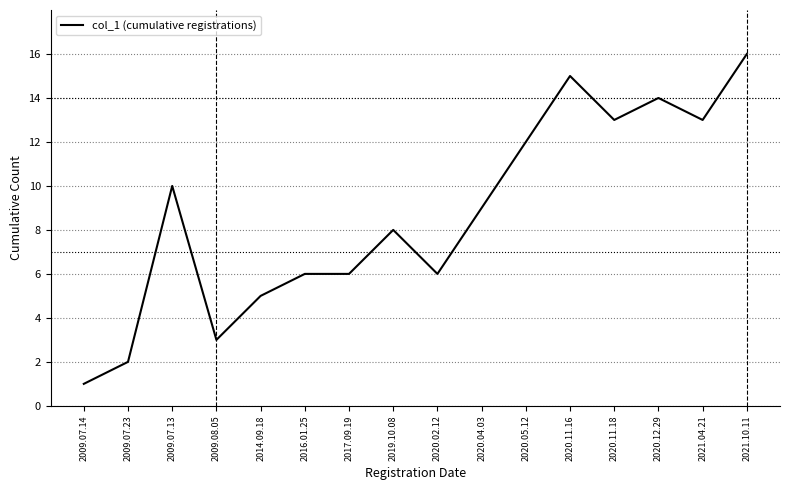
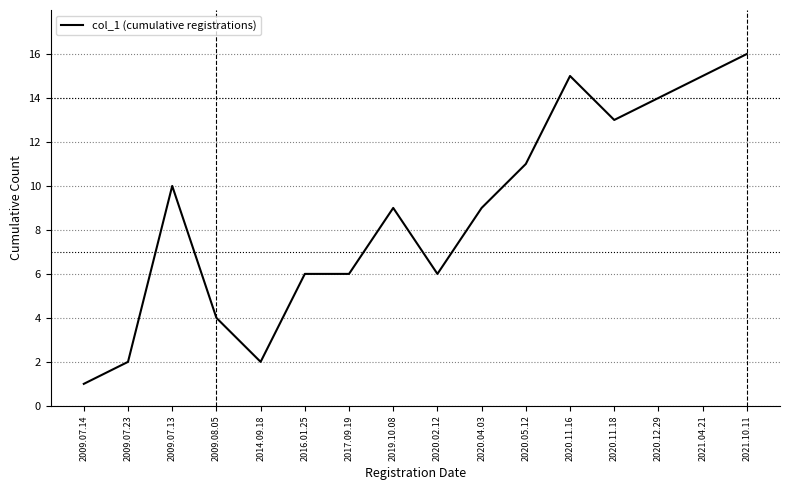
2009.08.05: 3 -> 4
2014.09.18: 5 -> 2
2019.10.08: 8 -> 9
2020.05.12: 12 -> 11
2021.04.21: 13 -> 15
